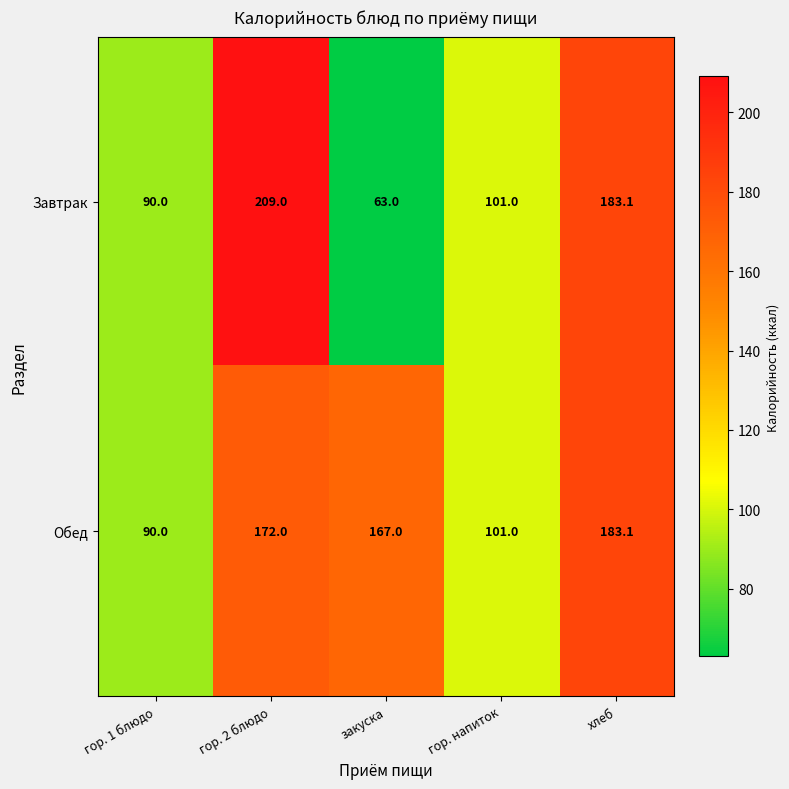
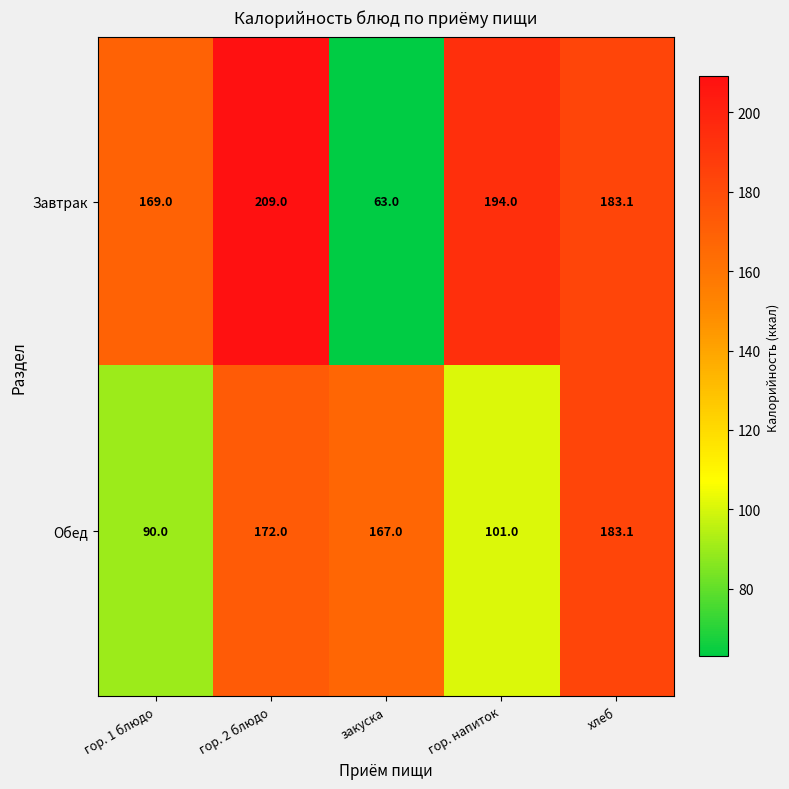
Завтрак, гор. 1 блюдо: 90.0 -> 169.0
Завтрак, гор. напиток: 101.0 -> 194.0
